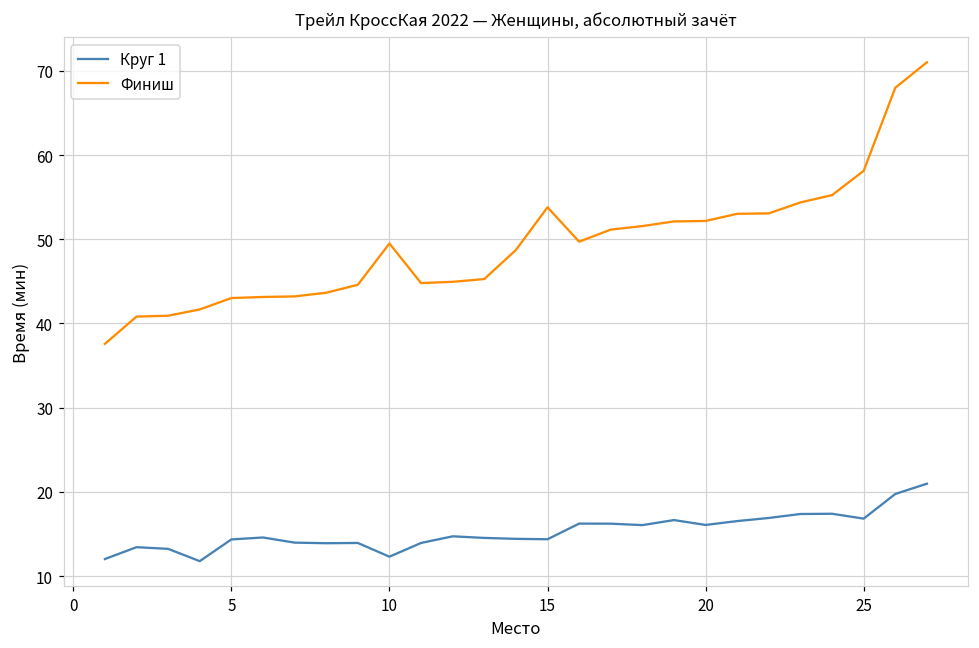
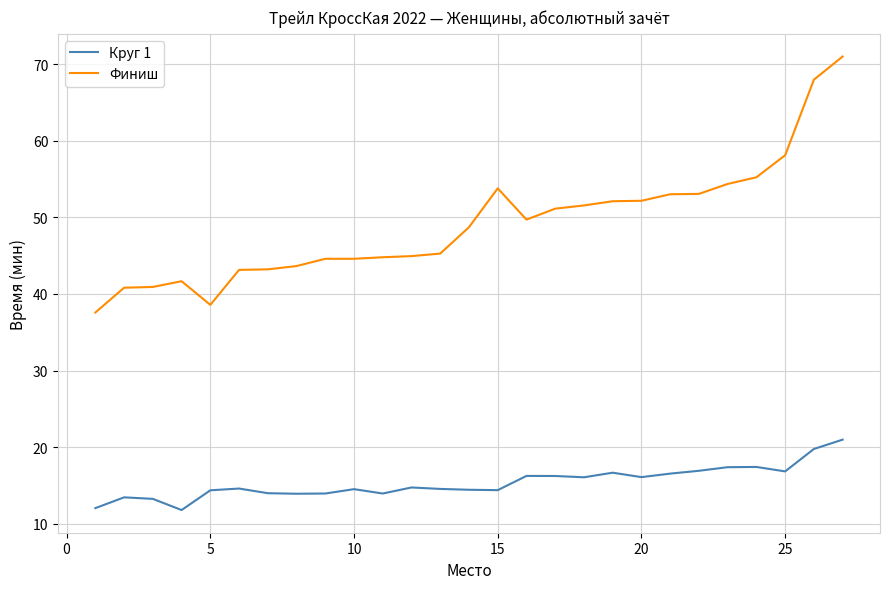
Финиш, 5: 43 -> 39
Круг 1, 10: 12 -> 15
Финиш, 10: 50 -> 45
